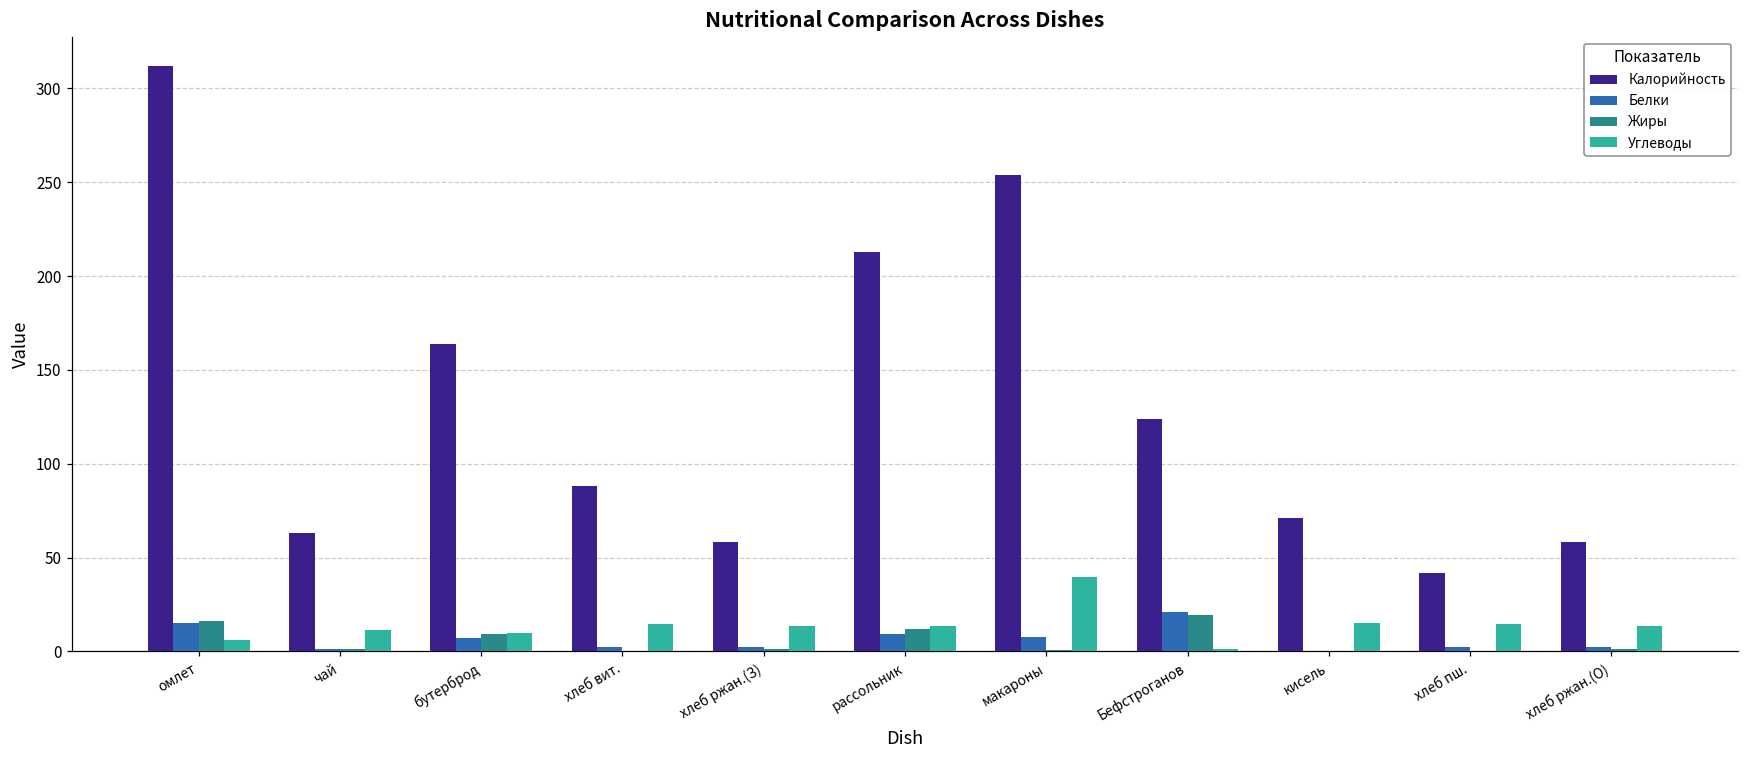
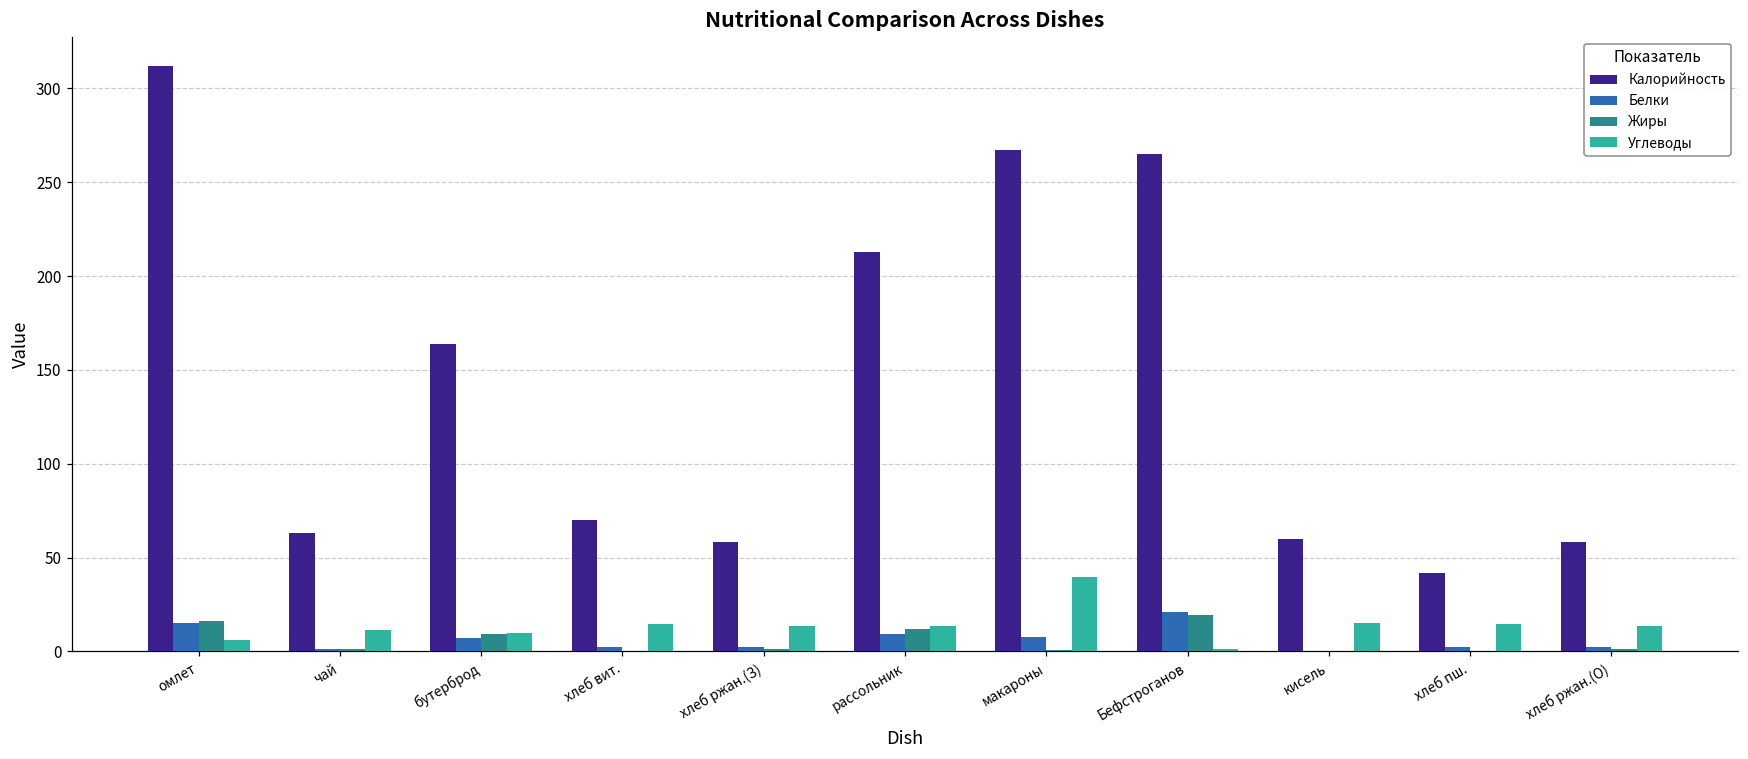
Калорийность, хлеб вит.: 88 -> 70
Калорийность, макароны: 254 -> 267
Калорийность, Бефстроганов: 124 -> 265
Калорийность, кисель: 71 -> 60
